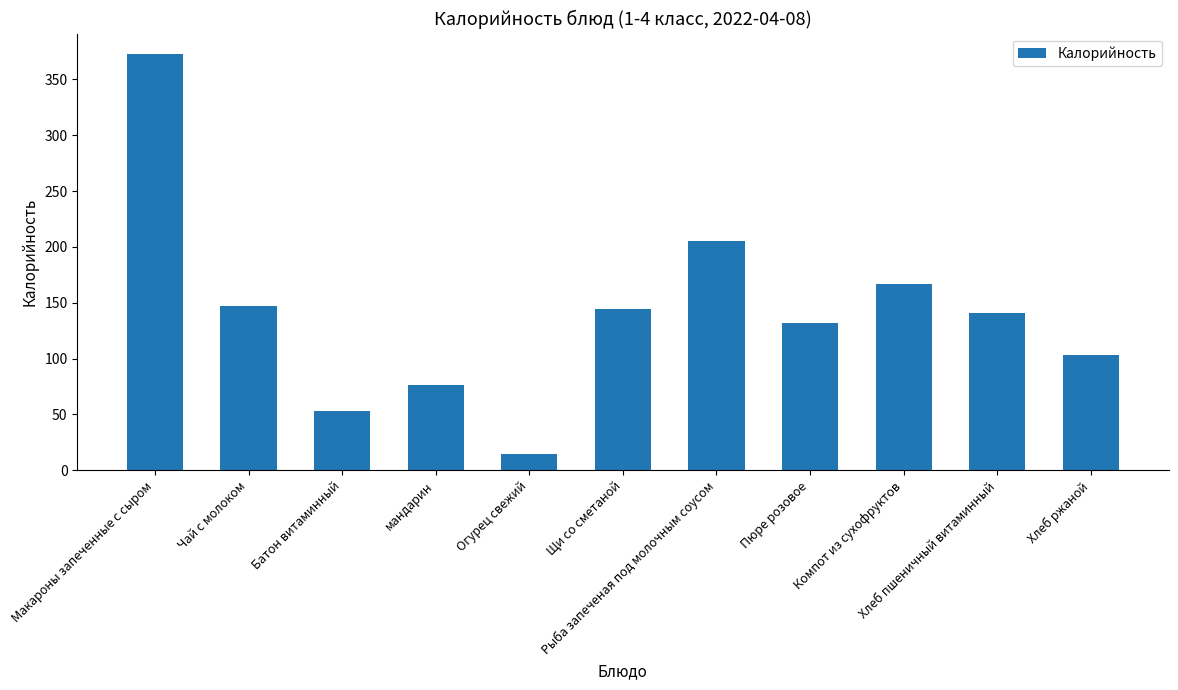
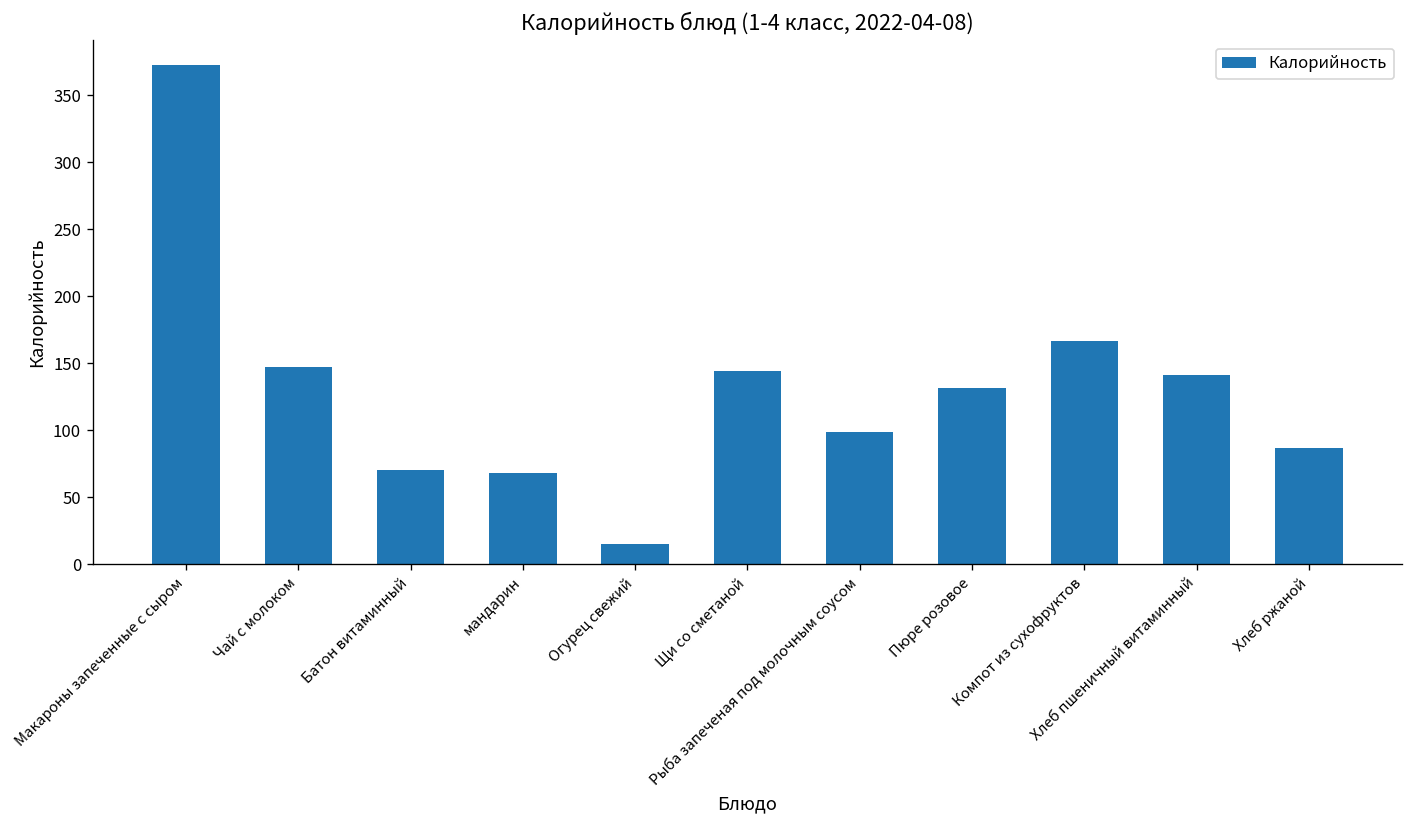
Батон витаминный: 53 -> 71
мандарин: 76 -> 68
Рыба запеченая под молочным соусом: 206 -> 98
Хлеб ржаной: 103 -> 87
